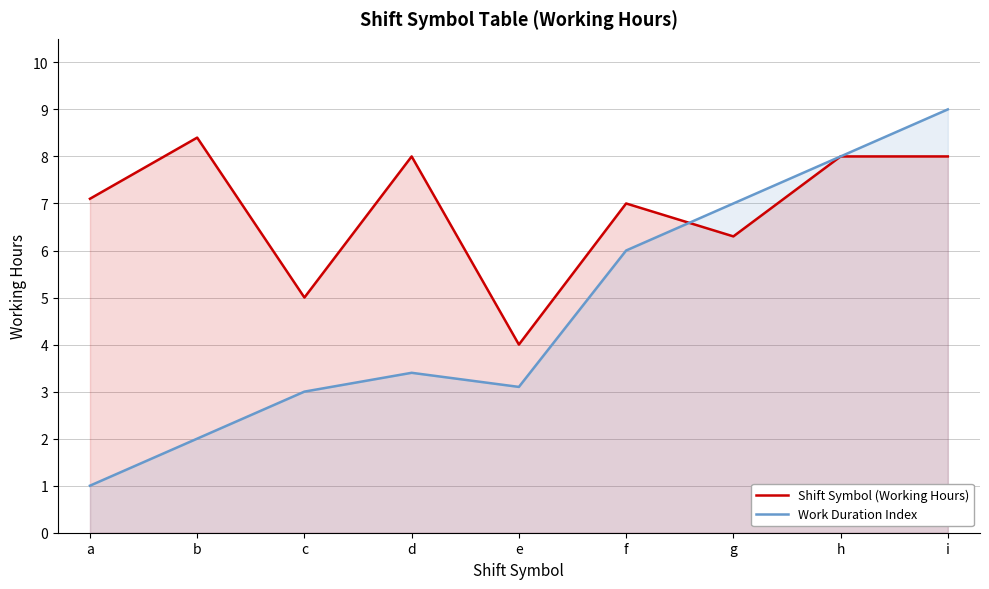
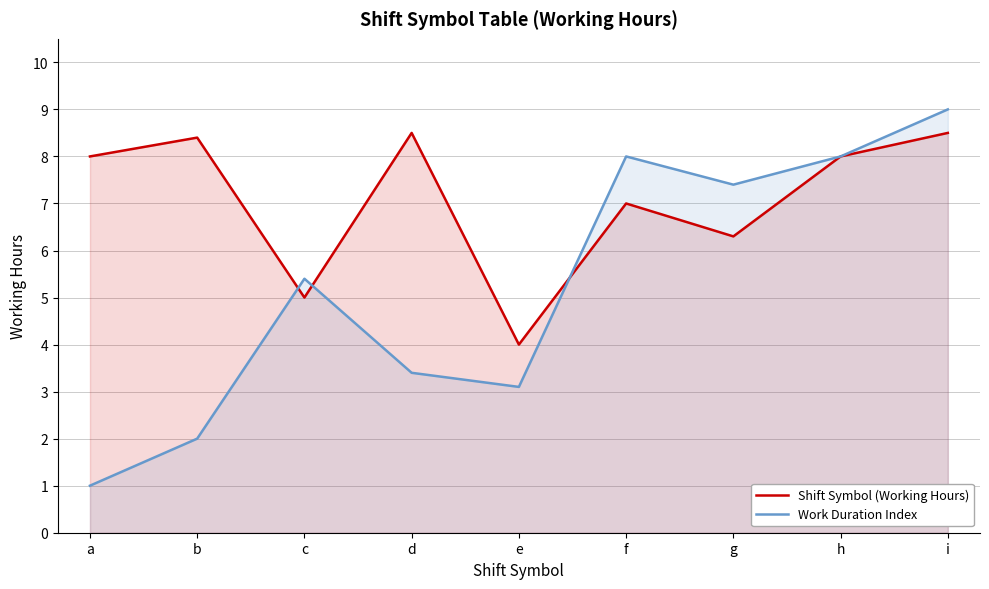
Shift Symbol (Working Hours), a: 7.1 -> 8.0
Work Duration Index, c: 3.0 -> 5.4
Shift Symbol (Working Hours), d: 8.0 -> 8.5
Work Duration Index, f: 6 -> 8
Work Duration Index, g: 7.0 -> 7.4
Shift Symbol (Working Hours), i: 8.0 -> 8.5
